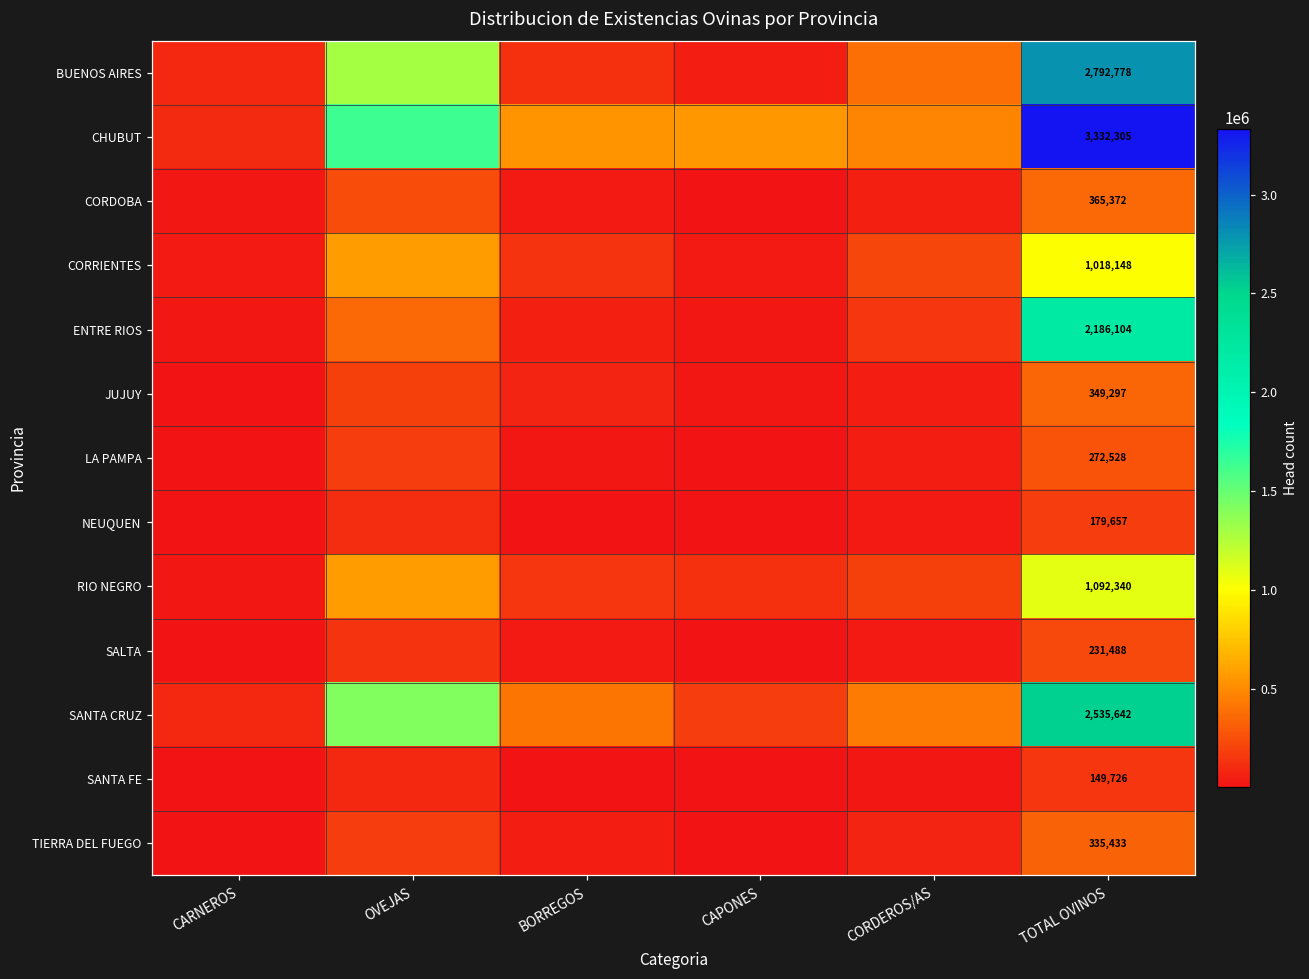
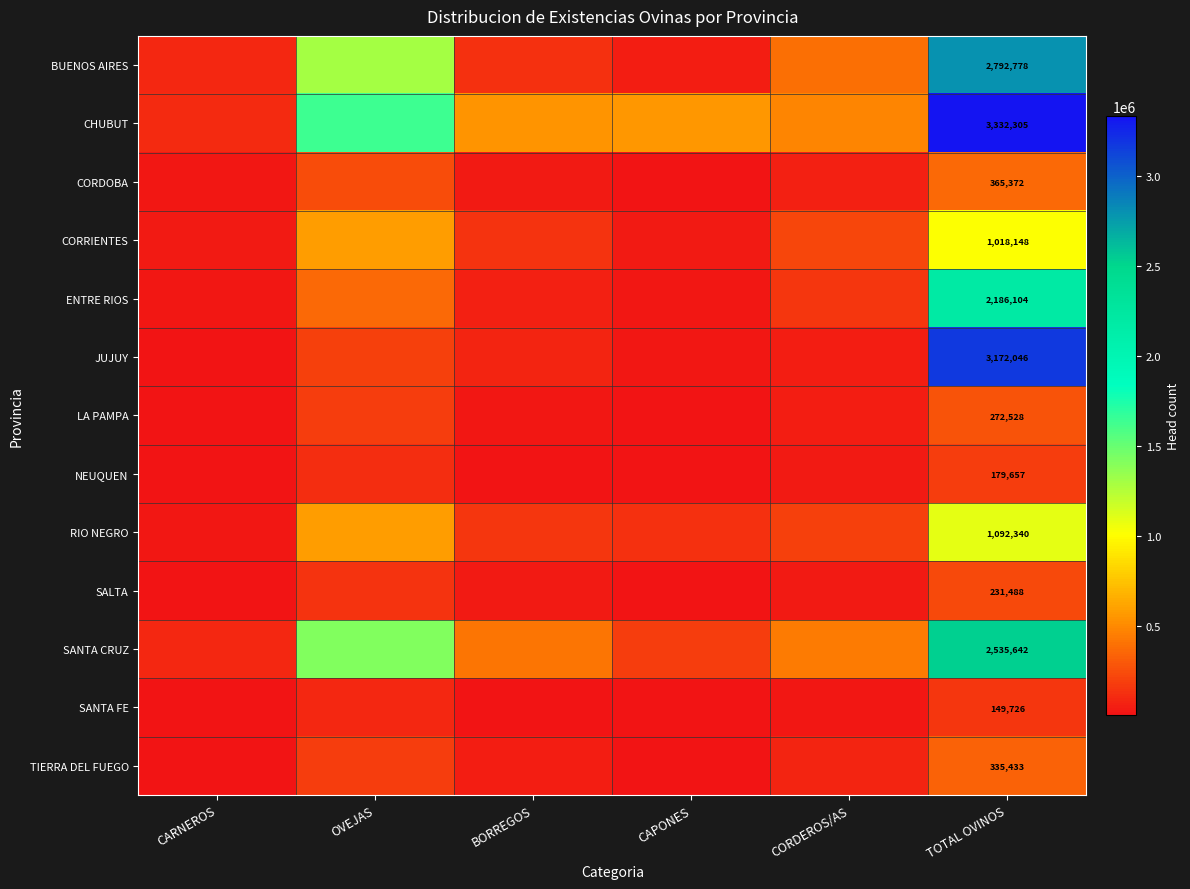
JUJUY, TOTAL OVINOS: 349,297 -> 3,172,046
